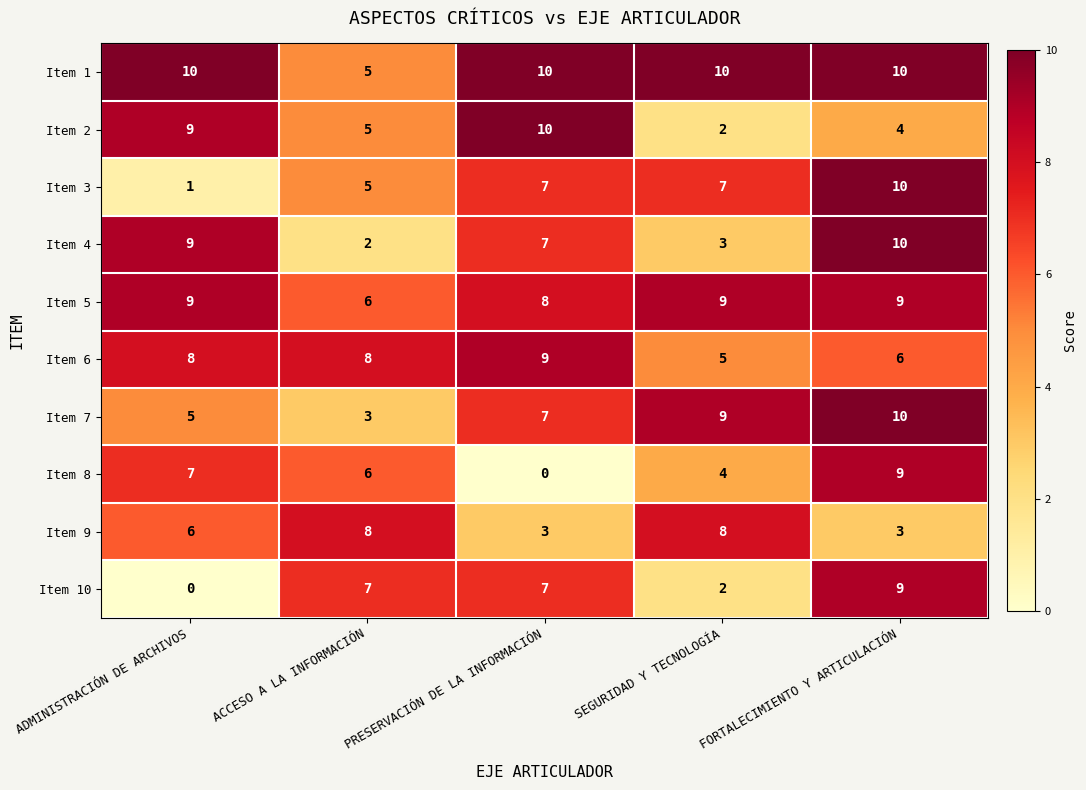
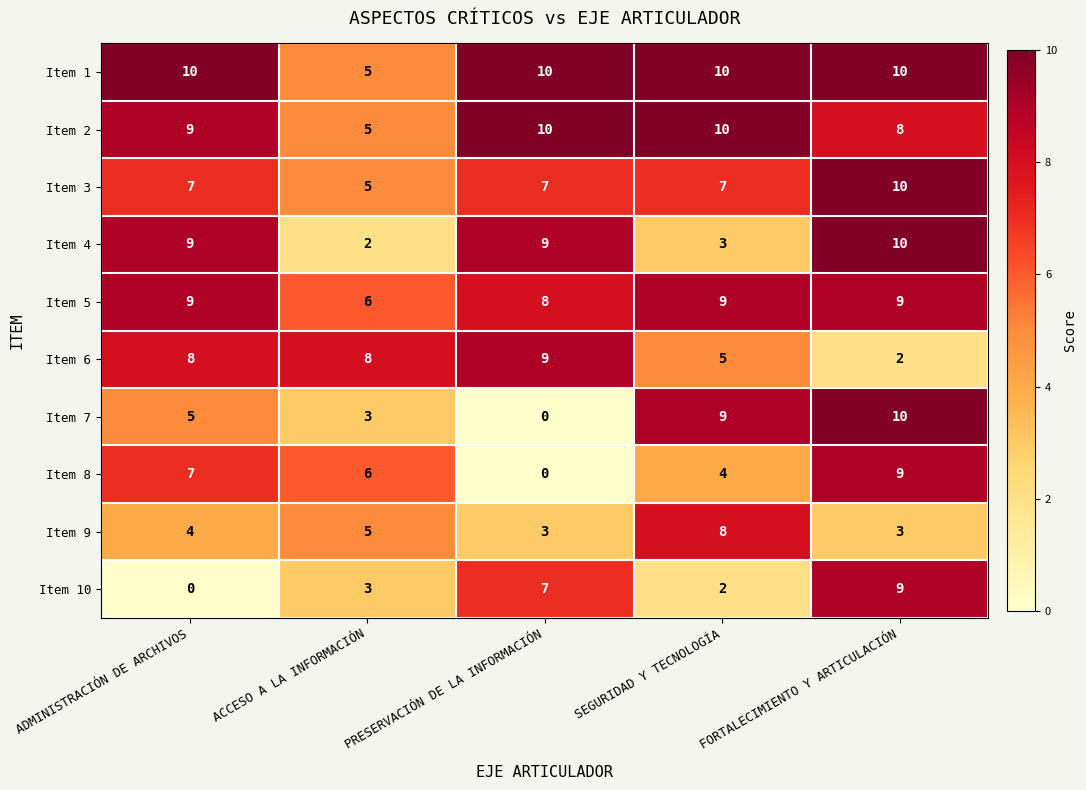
Item 2, SEGURIDAD Y TECNOLOGÍA: 2 -> 10
Item 2, FORTALECIMIENTO Y ARTICULACIÓN: 4 -> 8
Item 3, ADMINISTRACIÓN DE ARCHIVOS: 1 -> 7
Item 4, PRESERVACIÓN DE LA INFORMACIÓN: 7 -> 9
Item 6, FORTALECIMIENTO Y ARTICULACIÓN: 6 -> 2
Item 7, PRESERVACIÓN DE LA INFORMACIÓN: 7 -> 0
Item 9, ADMINISTRACIÓN DE ARCHIVOS: 6 -> 4
Item 9, ACCESO A LA INFORMACIÓN: 8 -> 5
Item 10, ACCESO A LA INFORMACIÓN: 7 -> 3
